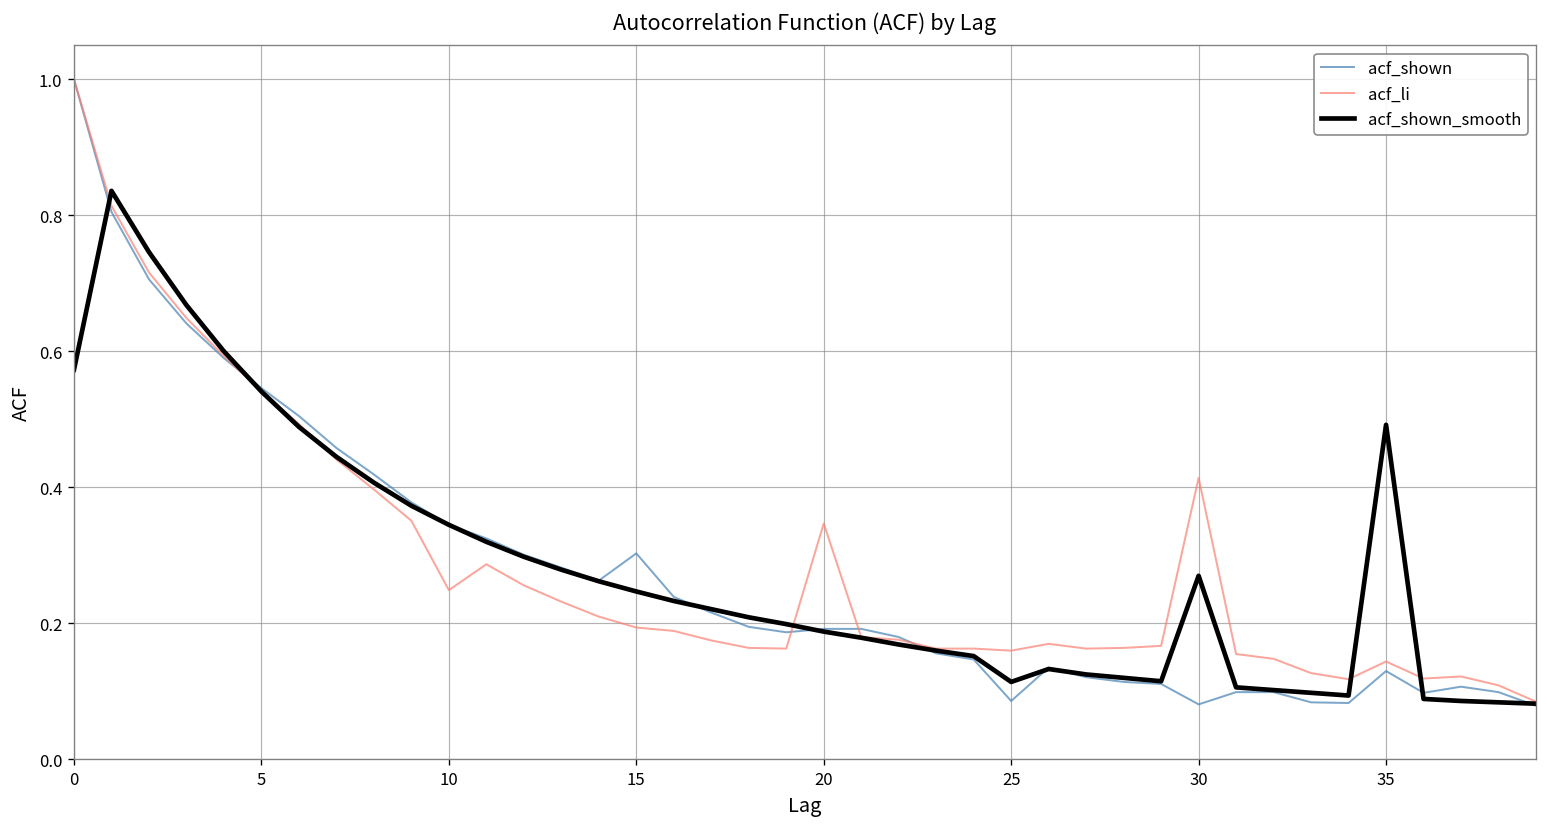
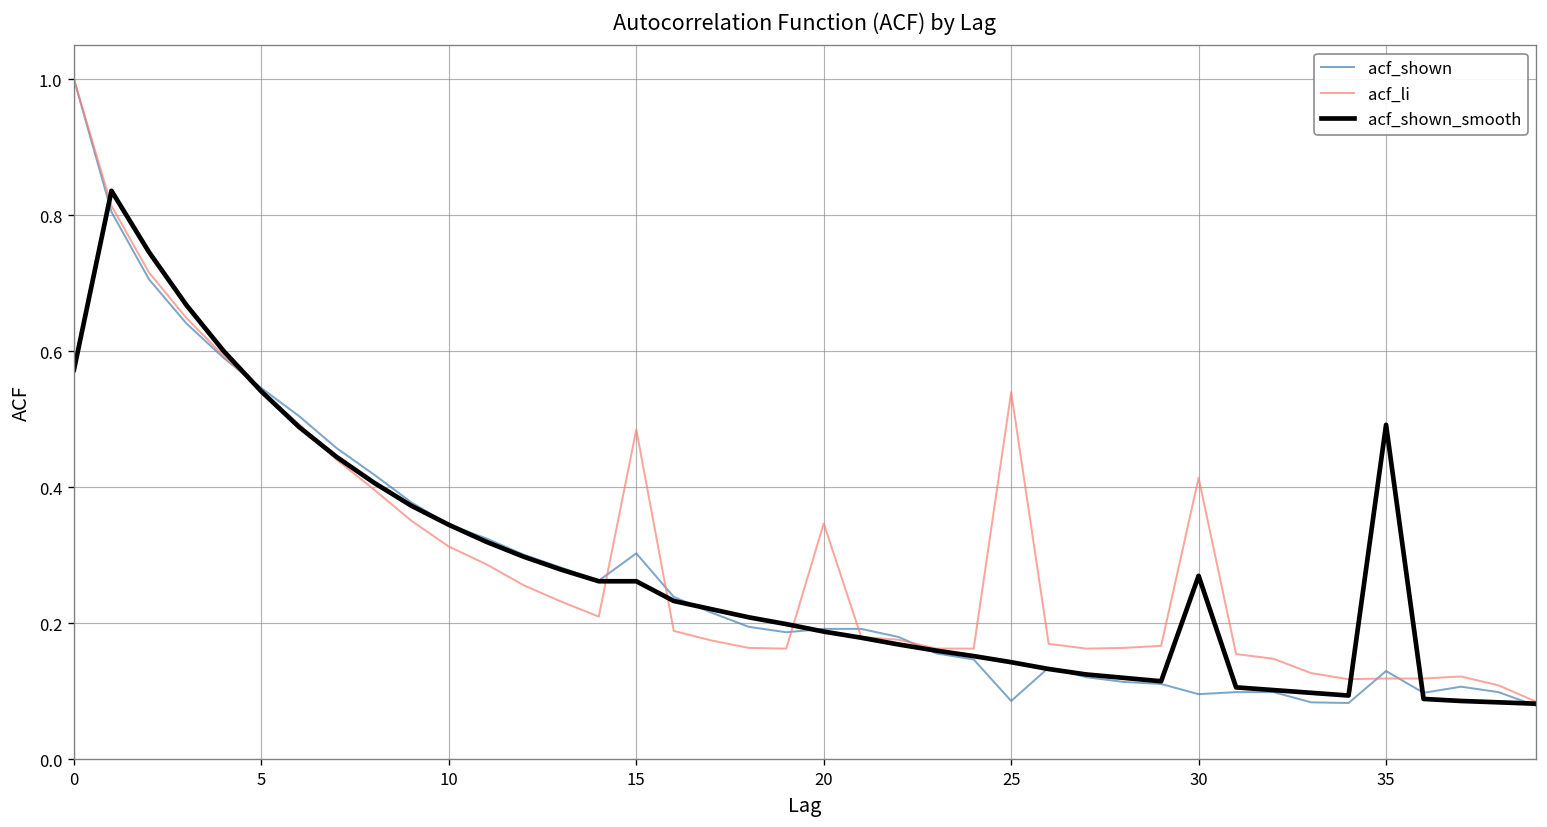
acf_li, 10: 0.25 -> 0.31
acf_li, 15: 0.19 -> 0.49
acf_shown_smooth, 15: 0.25 -> 0.26
acf_li, 25: 0.16 -> 0.54
acf_shown_smooth, 25: 0.11 -> 0.14
acf_shown, 30: 0.08 -> 0.10
acf_li, 35: 0.14 -> 0.12
